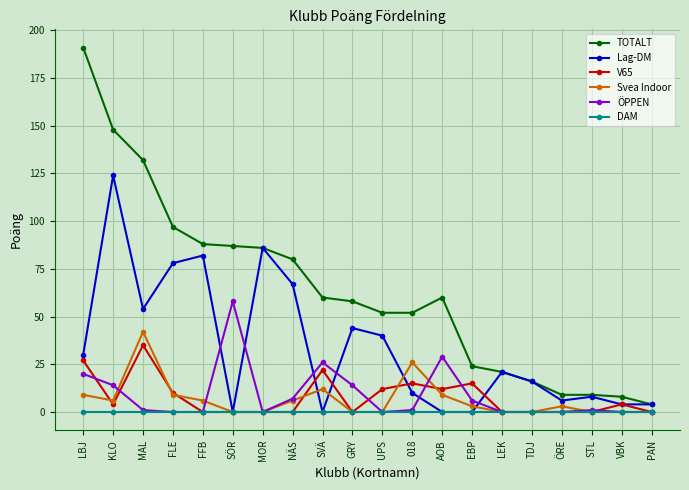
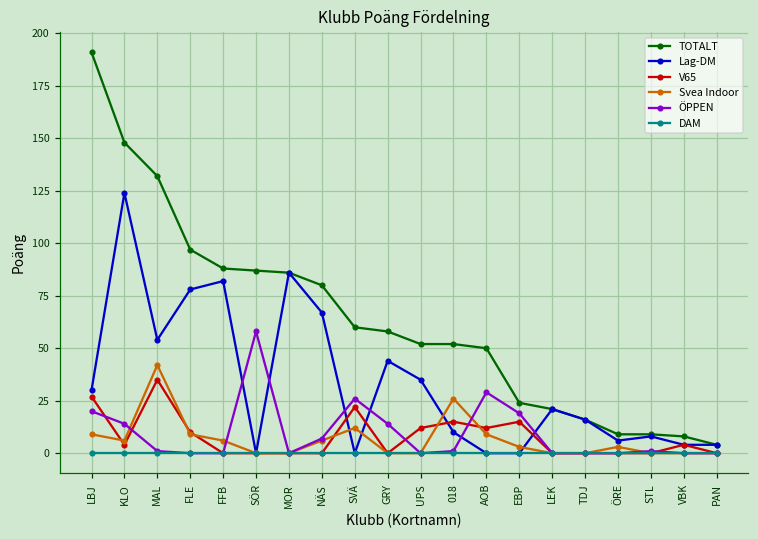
Lag-DM, UPS: 40 -> 35
TOTALT, AOB: 60 -> 50
ÖPPEN, EBP: 6 -> 19
